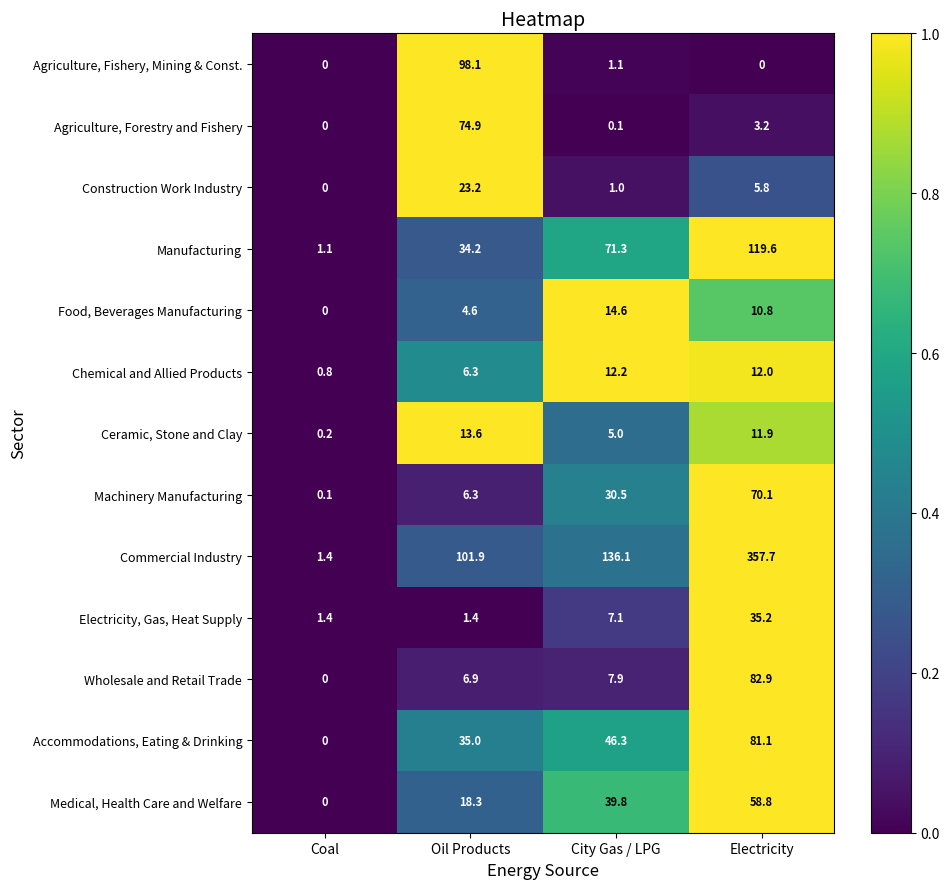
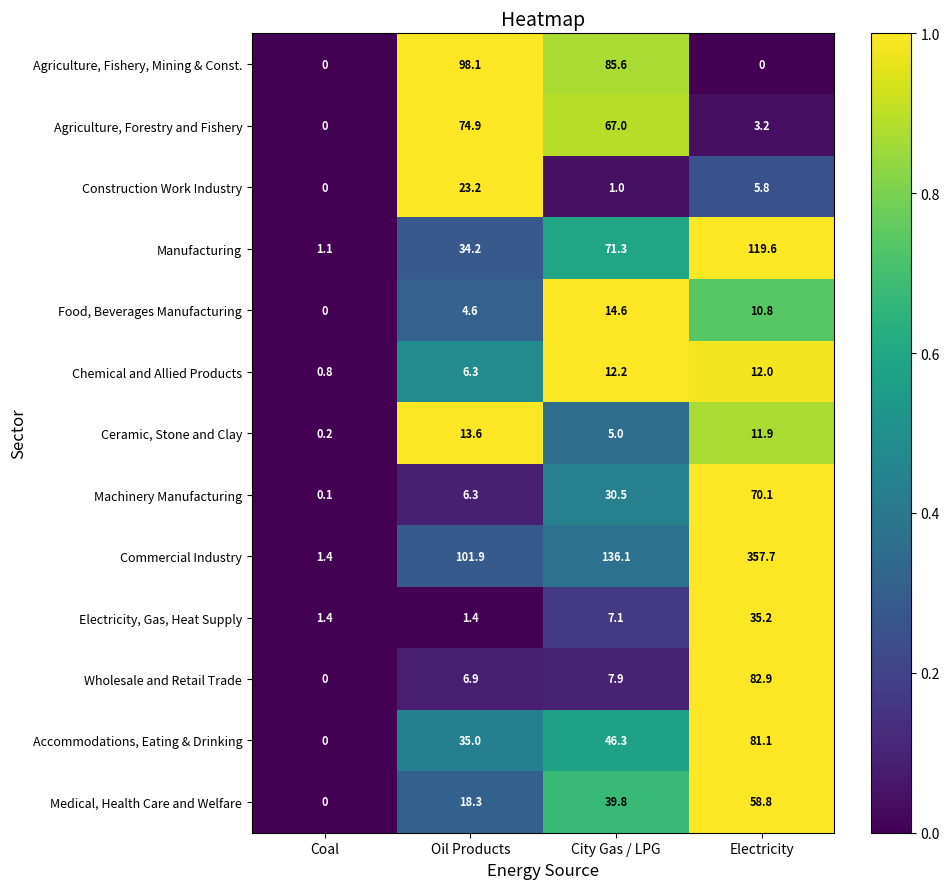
Agriculture, Fishery, Mining & Const., City Gas / LPG: 1.1 -> 85.6
Agriculture, Forestry and Fishery, City Gas / LPG: 0.1 -> 67.0
